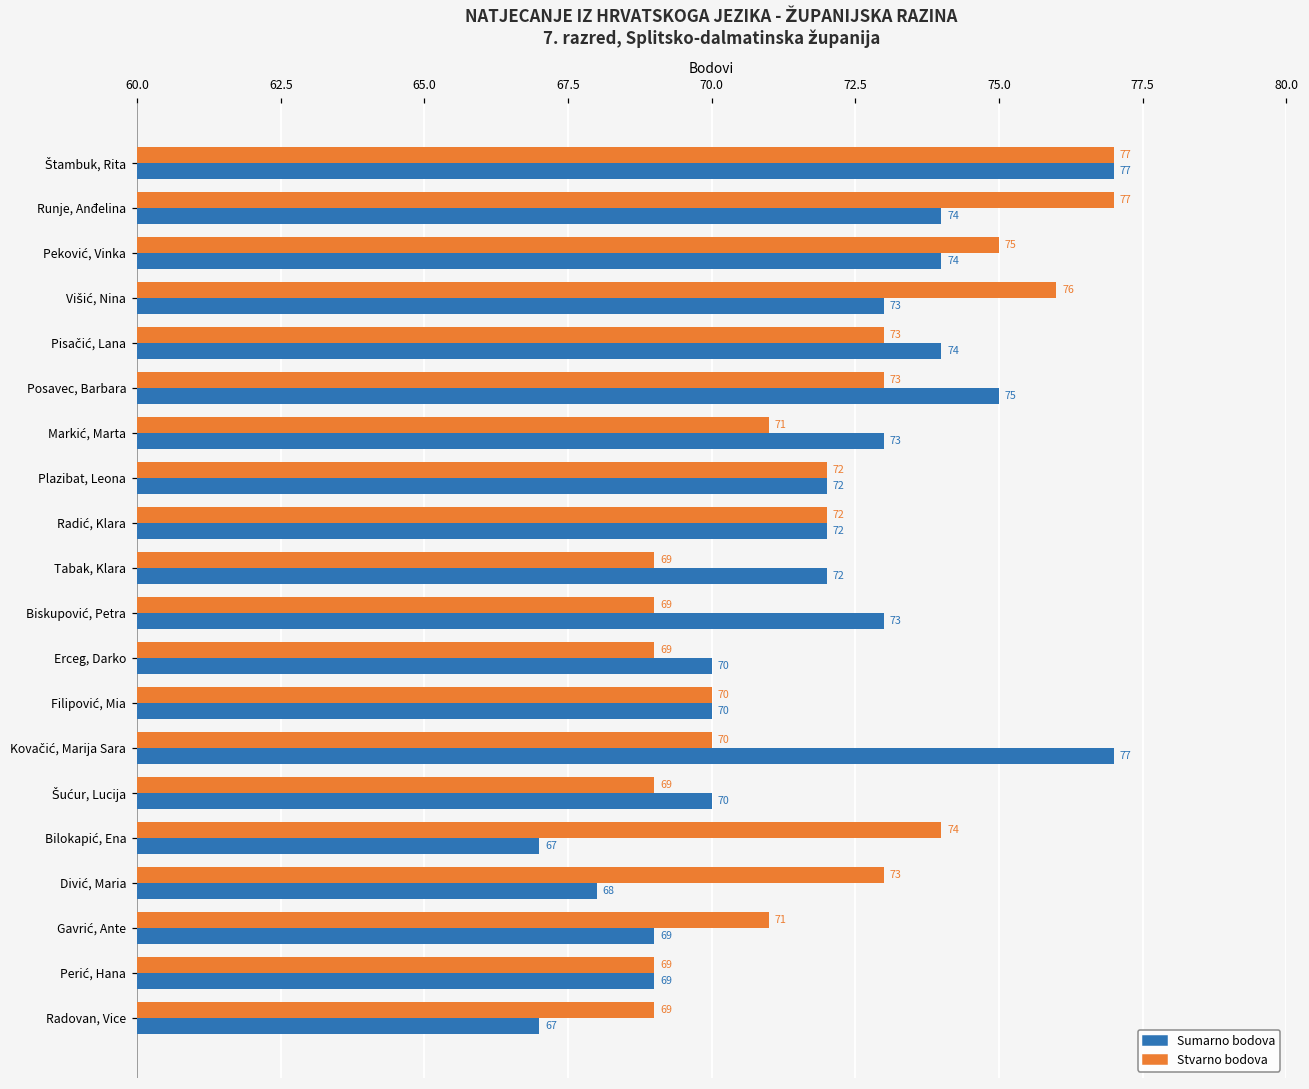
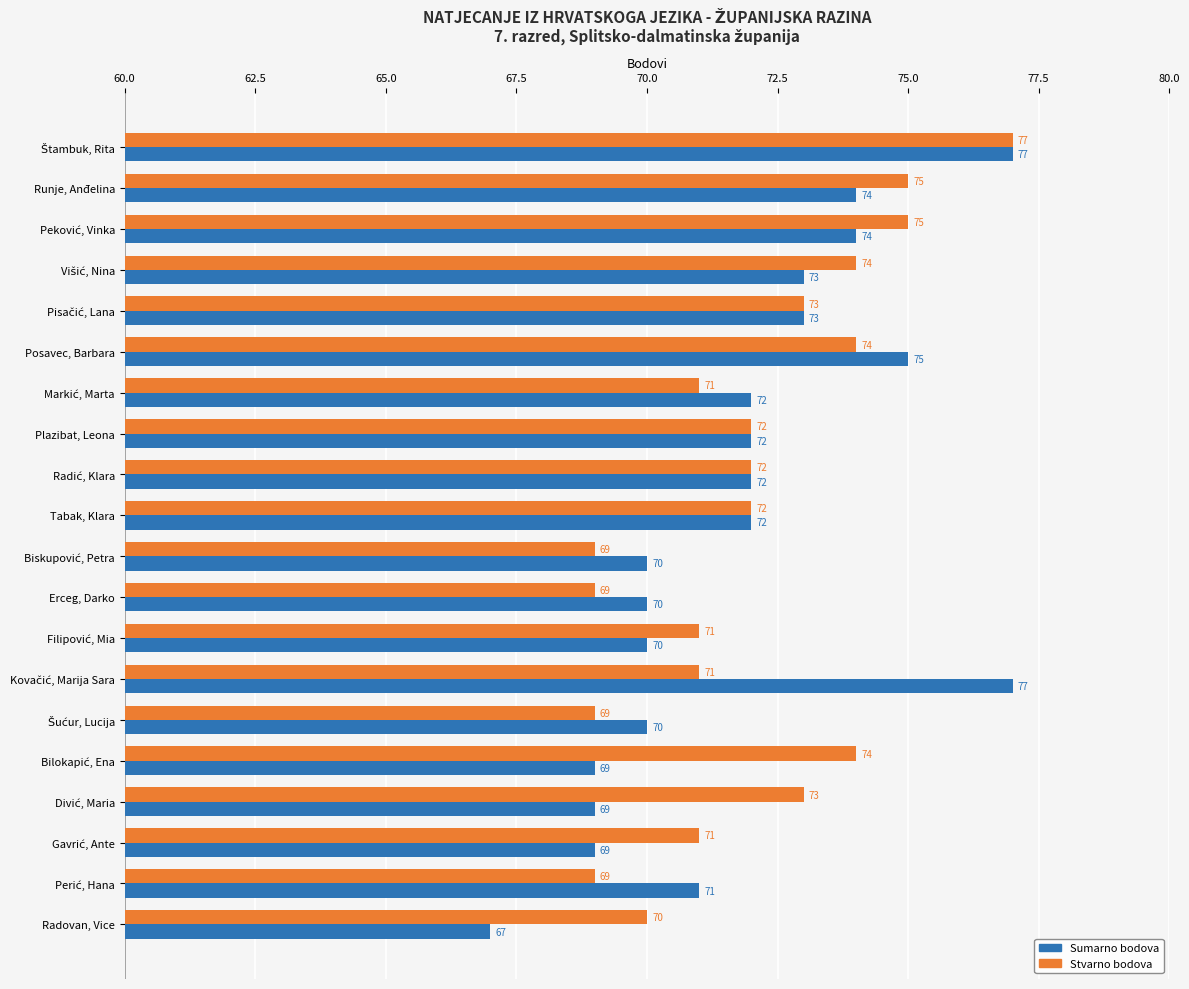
Stvarno bodova, Runje, Anđelina: 77 -> 75
Stvarno bodova, Višić, Nina: 76 -> 74
Sumarno bodova, Pisačić, Lana: 74 -> 73
Stvarno bodova, Posavec, Barbara: 73 -> 74
Sumarno bodova, Markić, Marta: 73 -> 72
Stvarno bodova, Tabak, Klara: 69 -> 72
Sumarno bodova, Biskupović, Petra: 73 -> 70
Stvarno bodova, Filipović, Mia: 70 -> 71
Stvarno bodova, Kovačić, Marija Sara: 70 -> 71
Sumarno bodova, Bilokapić, Ena: 67 -> 69
Sumarno bodova, Divić, Maria: 68 -> 69
Sumarno bodova, Perić, Hana: 69 -> 71
Stvarno bodova, Radovan, Vice: 69 -> 70
